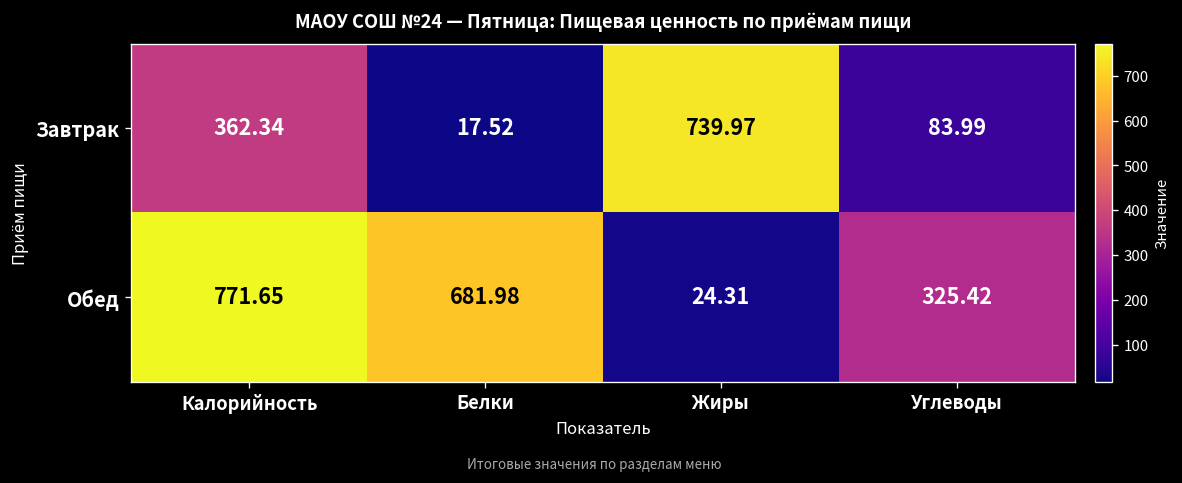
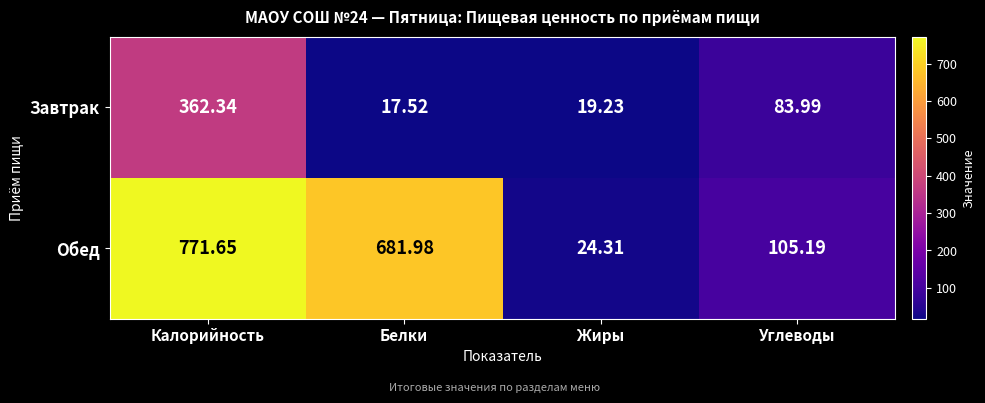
Завтрак, Жиры: 739.97 -> 19.23
Обед, Углеводы: 325.42 -> 105.19
